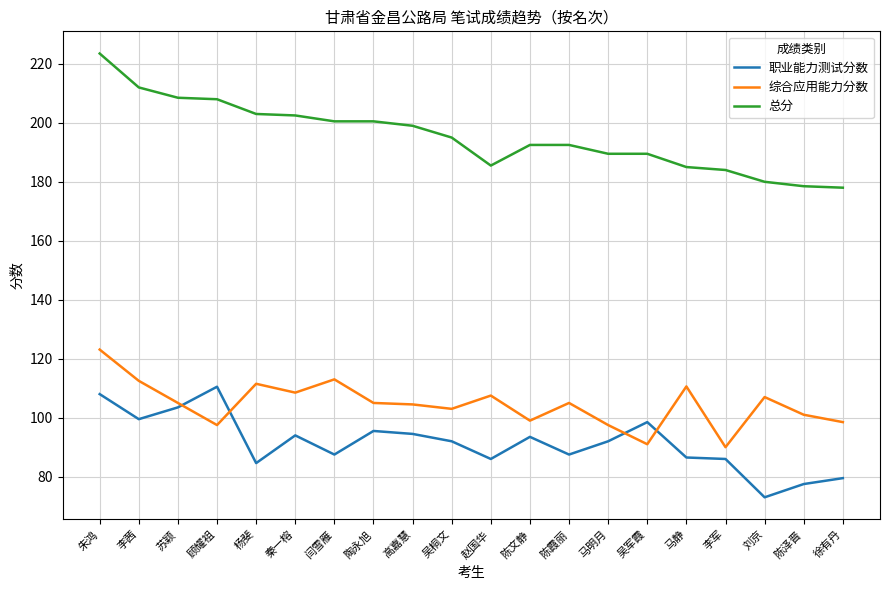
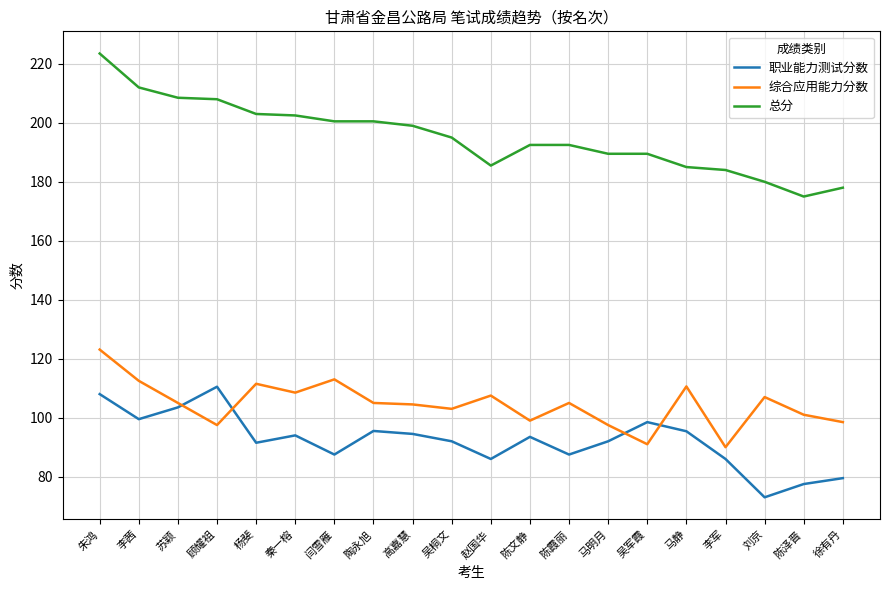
职业能力测试分数, 杨斐: 85 -> 92
职业能力测试分数, 马静: 87 -> 95
总分, 陈泽晋: 179 -> 175
